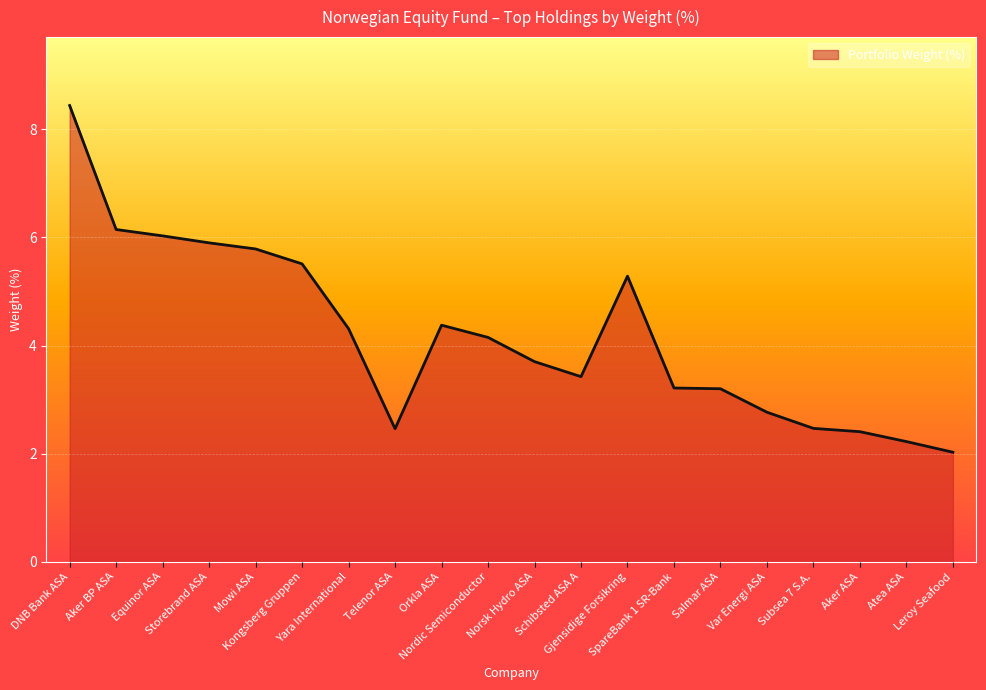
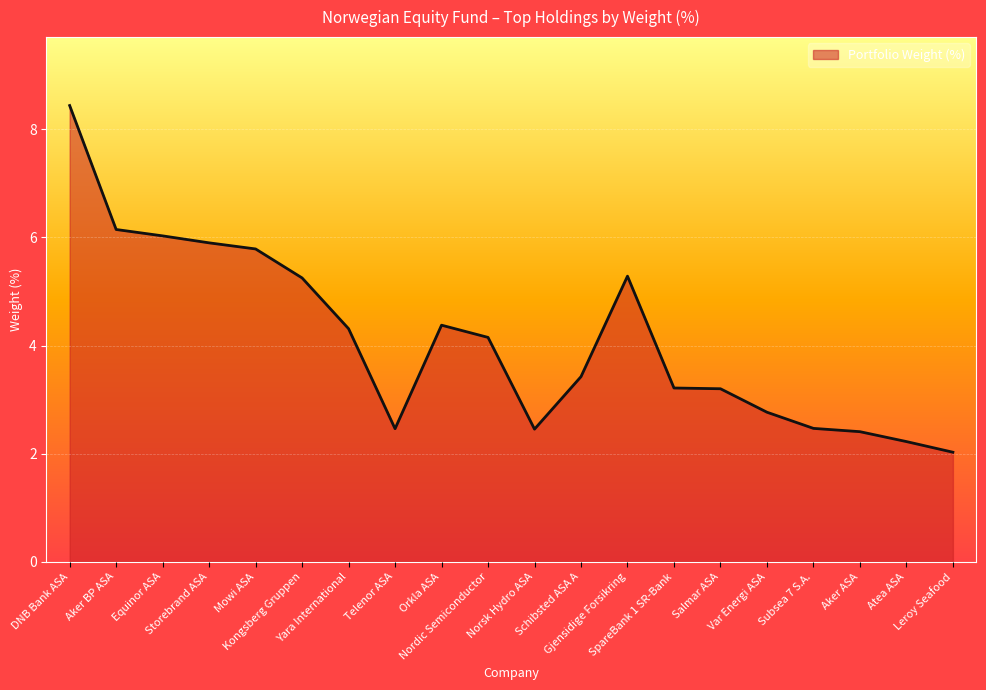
Kongsberg Gruppen: 5.5 -> 5.3
Norsk Hydro ASA: 3.7 -> 2.5
